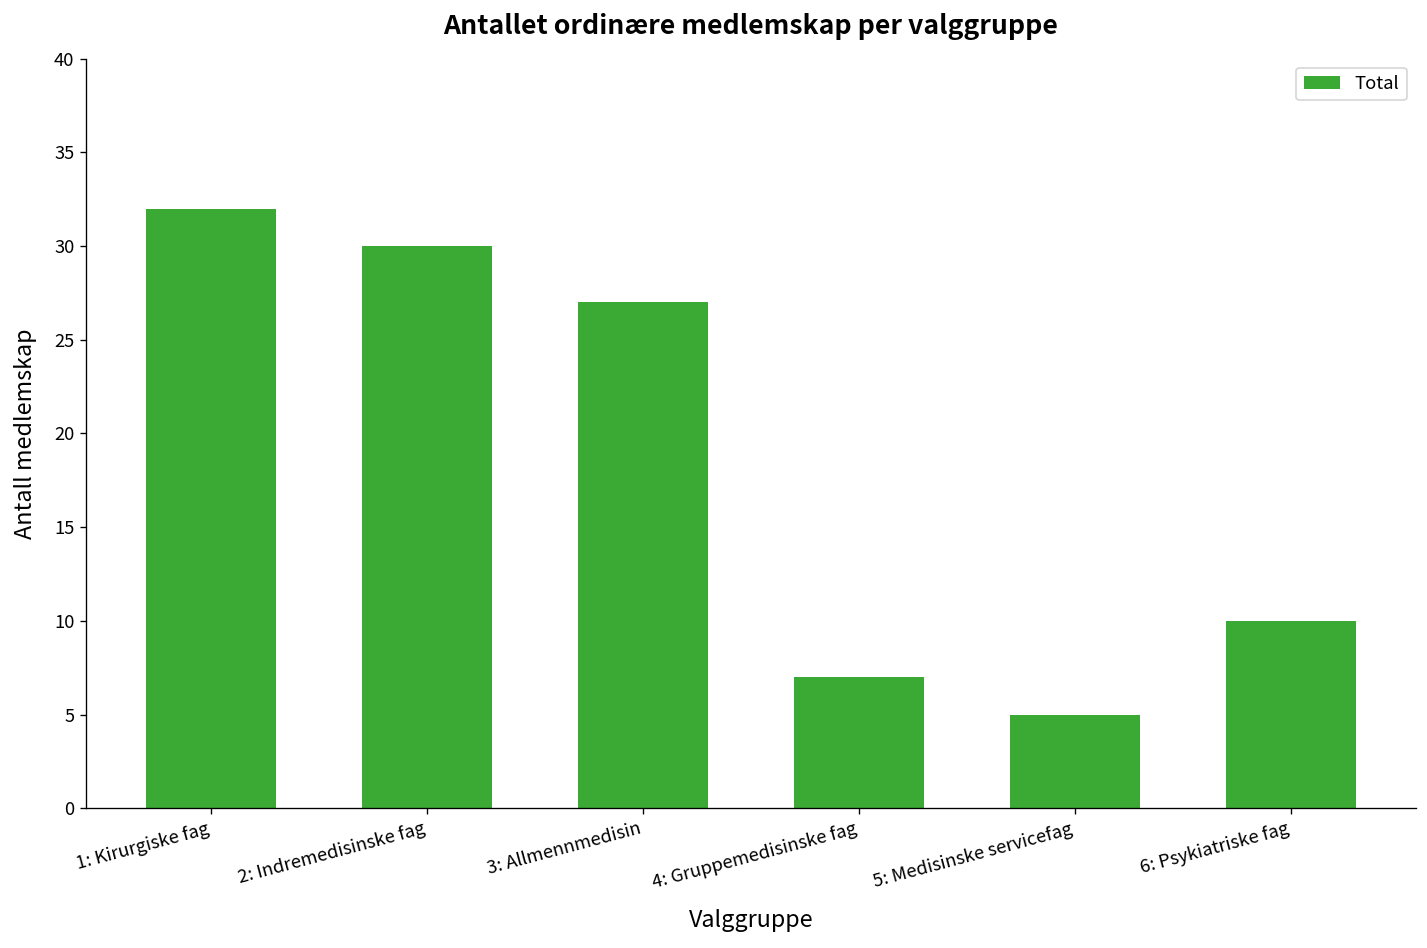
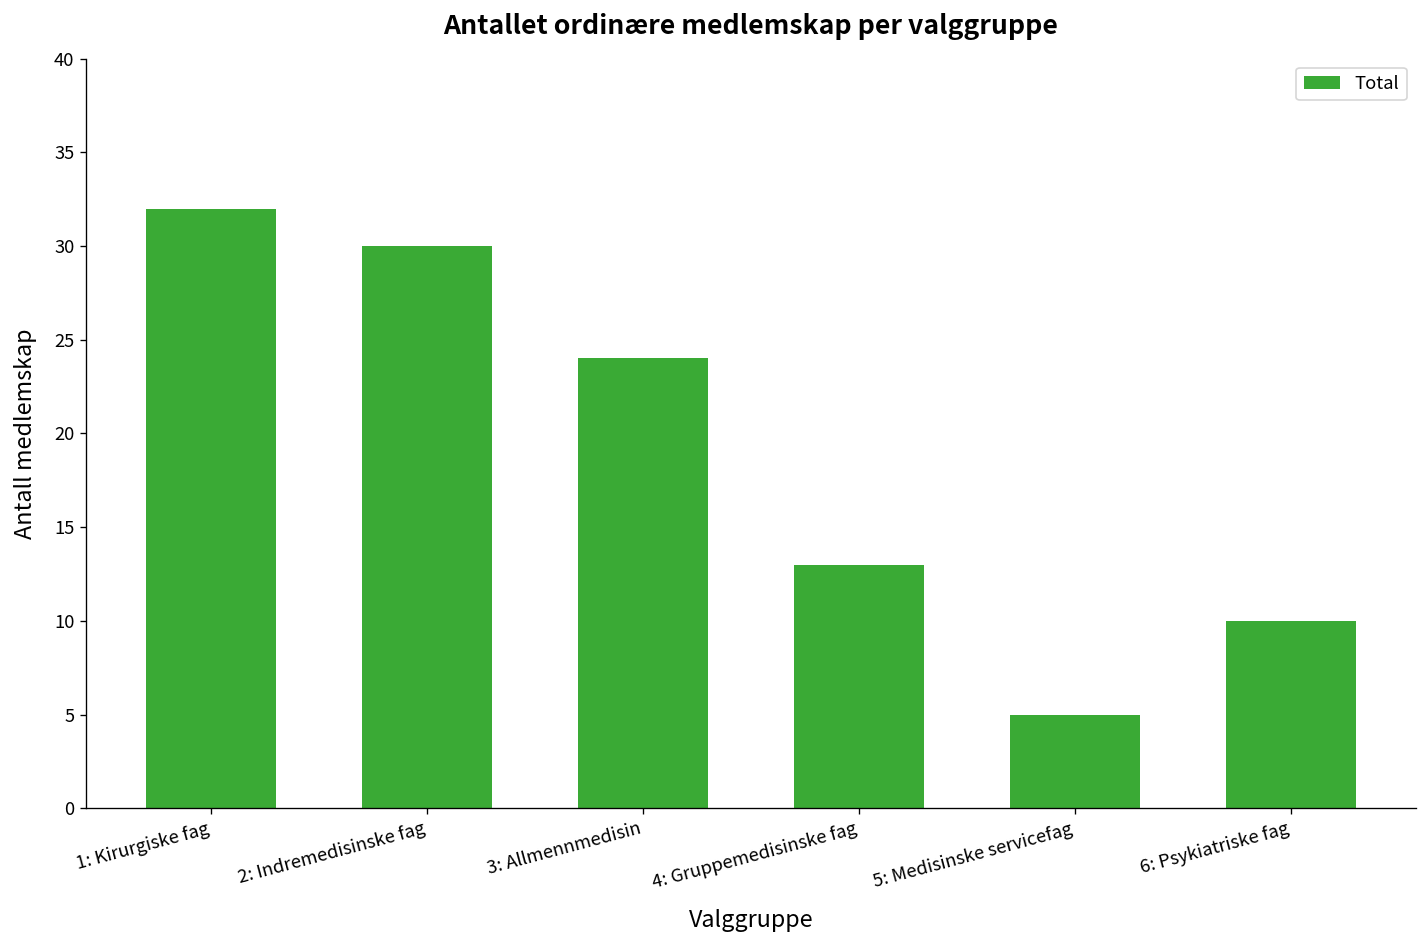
3: Allmennmedisin: 27 -> 24
4: Gruppemedisinske fag: 7 -> 13
